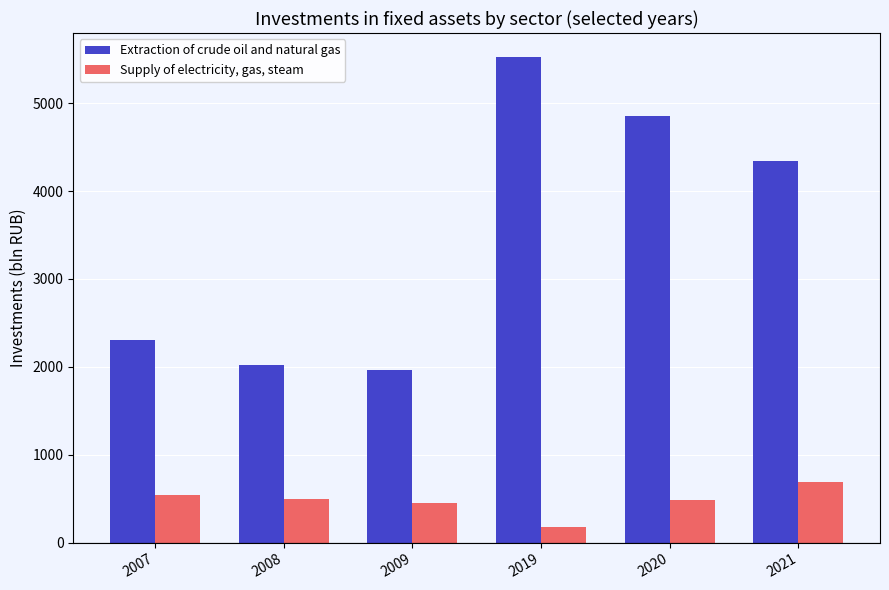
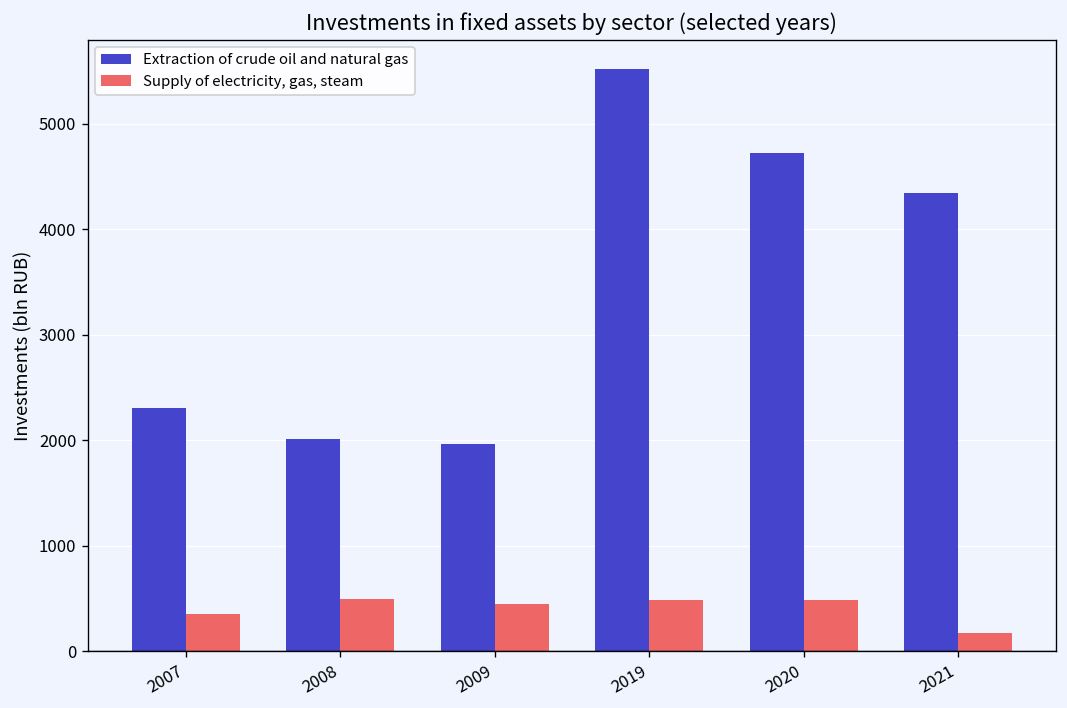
Supply of electricity, gas, steam, 2007: 500 -> 400
Supply of electricity, gas, steam, 2019: 200 -> 500
Extraction of crude oil and natural gas, 2020: 4900 -> 4700
Supply of electricity, gas, steam, 2021: 700 -> 200
